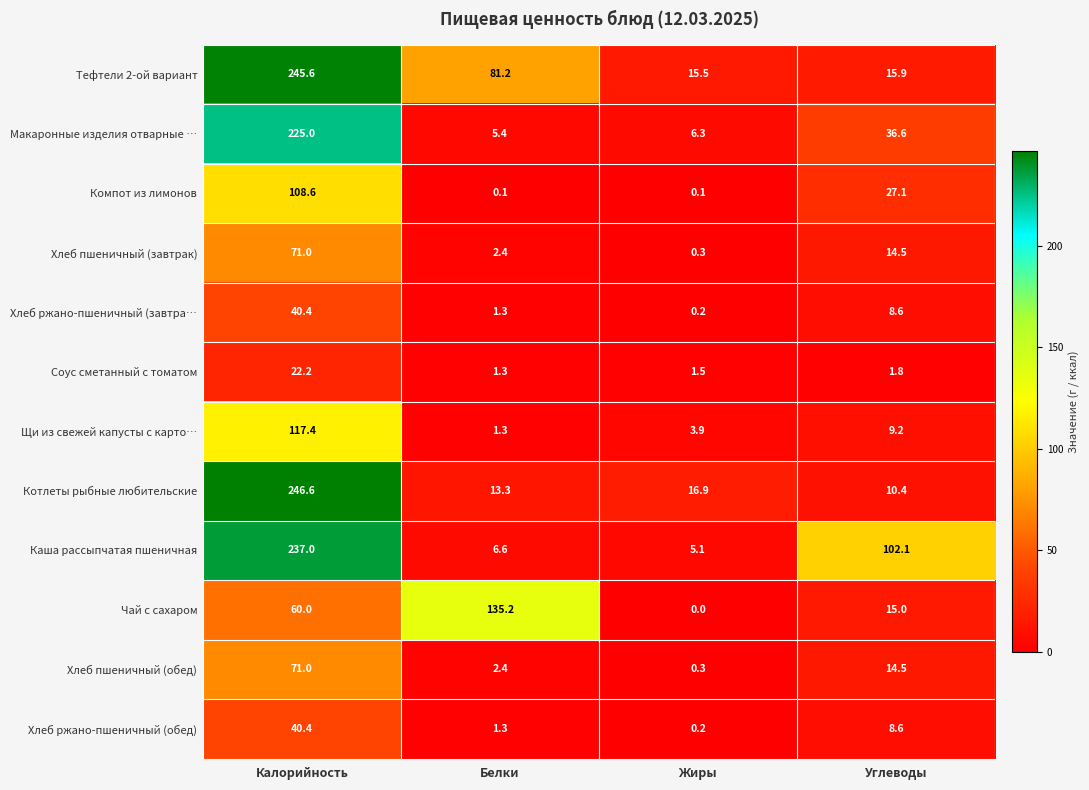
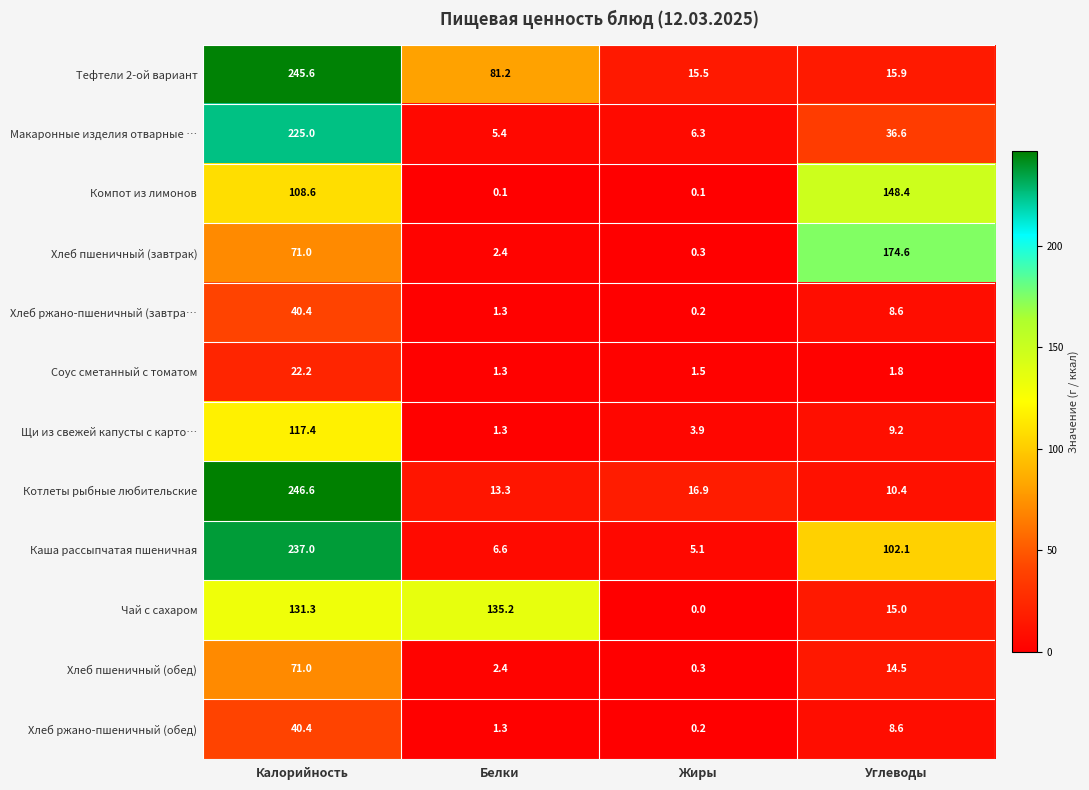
Компот из лимонов, Углеводы: 27.1 -> 148.4
Хлеб пшеничный (завтрак), Углеводы: 14.5 -> 174.6
Чай с сахаром, Калорийность: 60.0 -> 131.3
